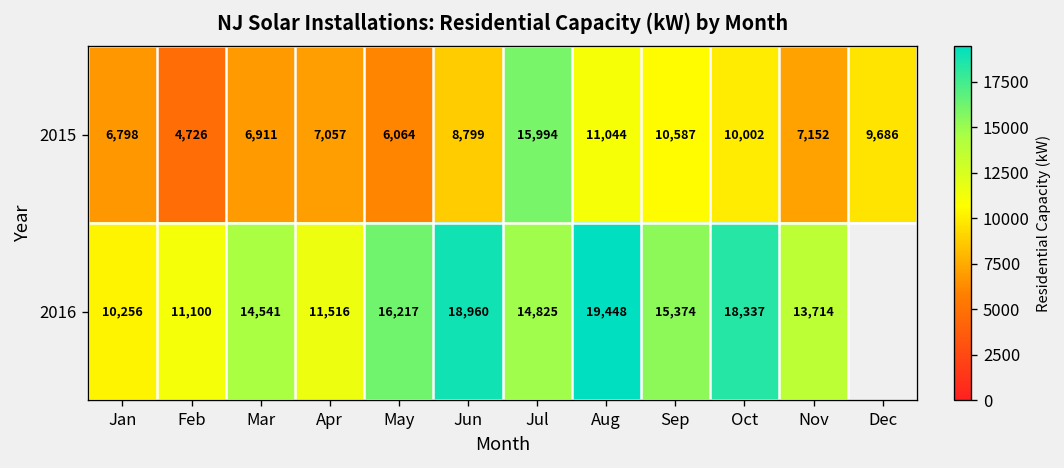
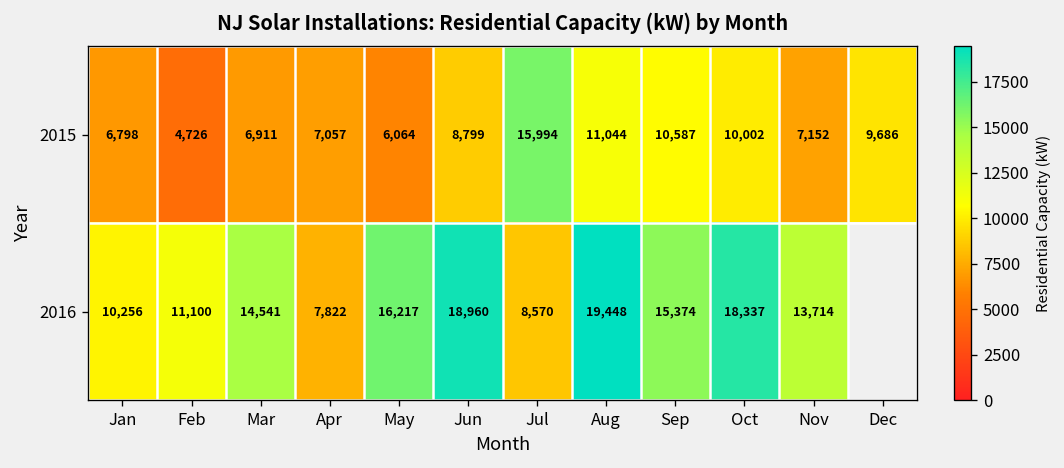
2016, Apr: 11,516 -> 7,822
2016, Jul: 14,825 -> 8,570
